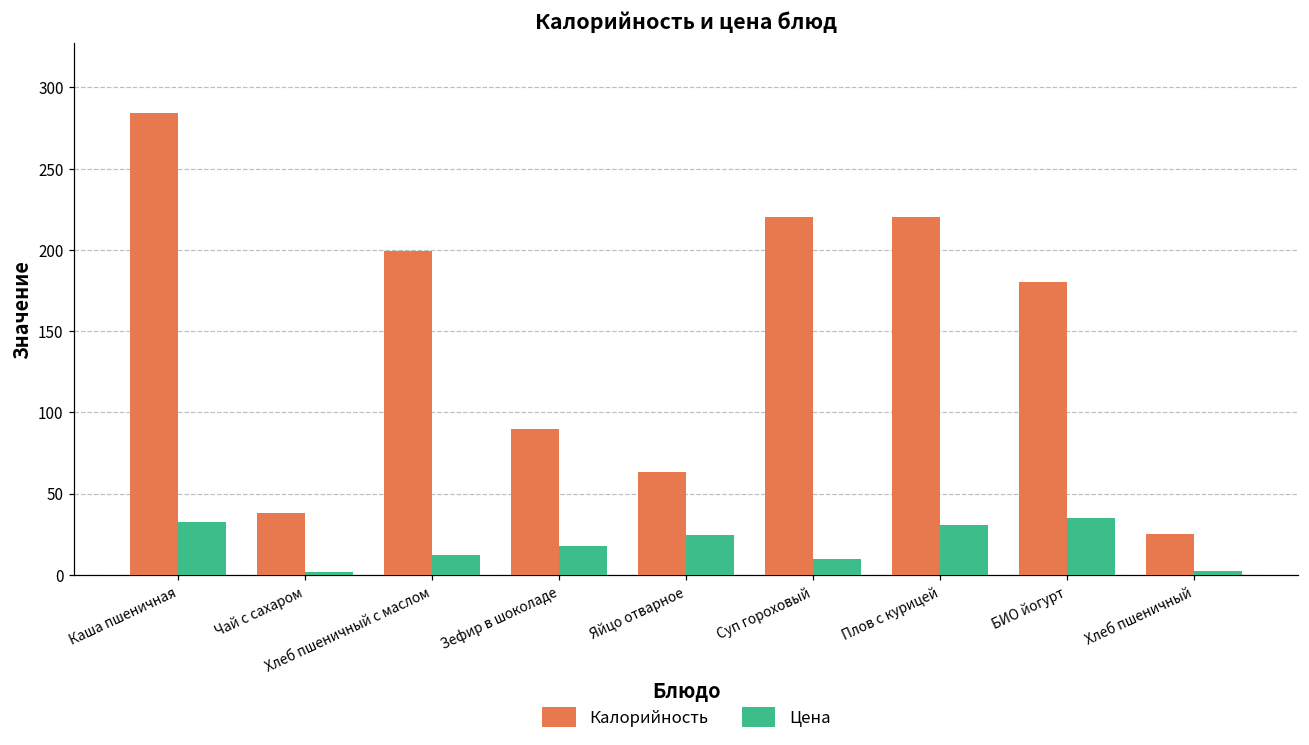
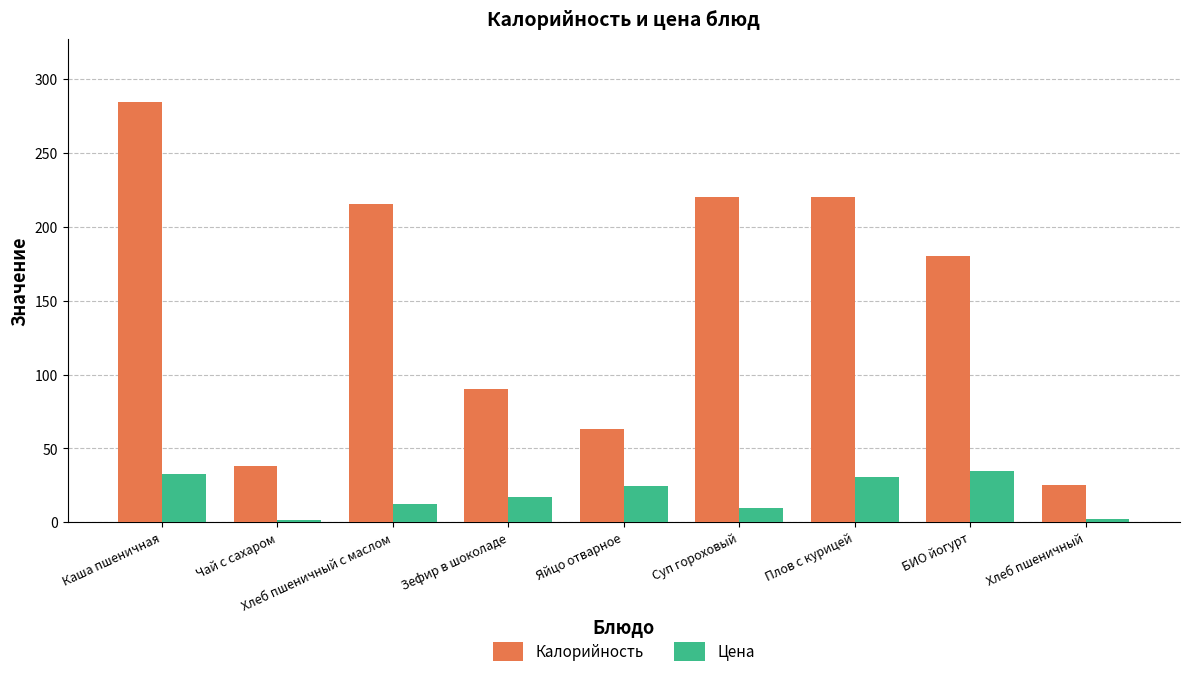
Калорийность, Хлеб пшеничный с маслом: 199 -> 216
